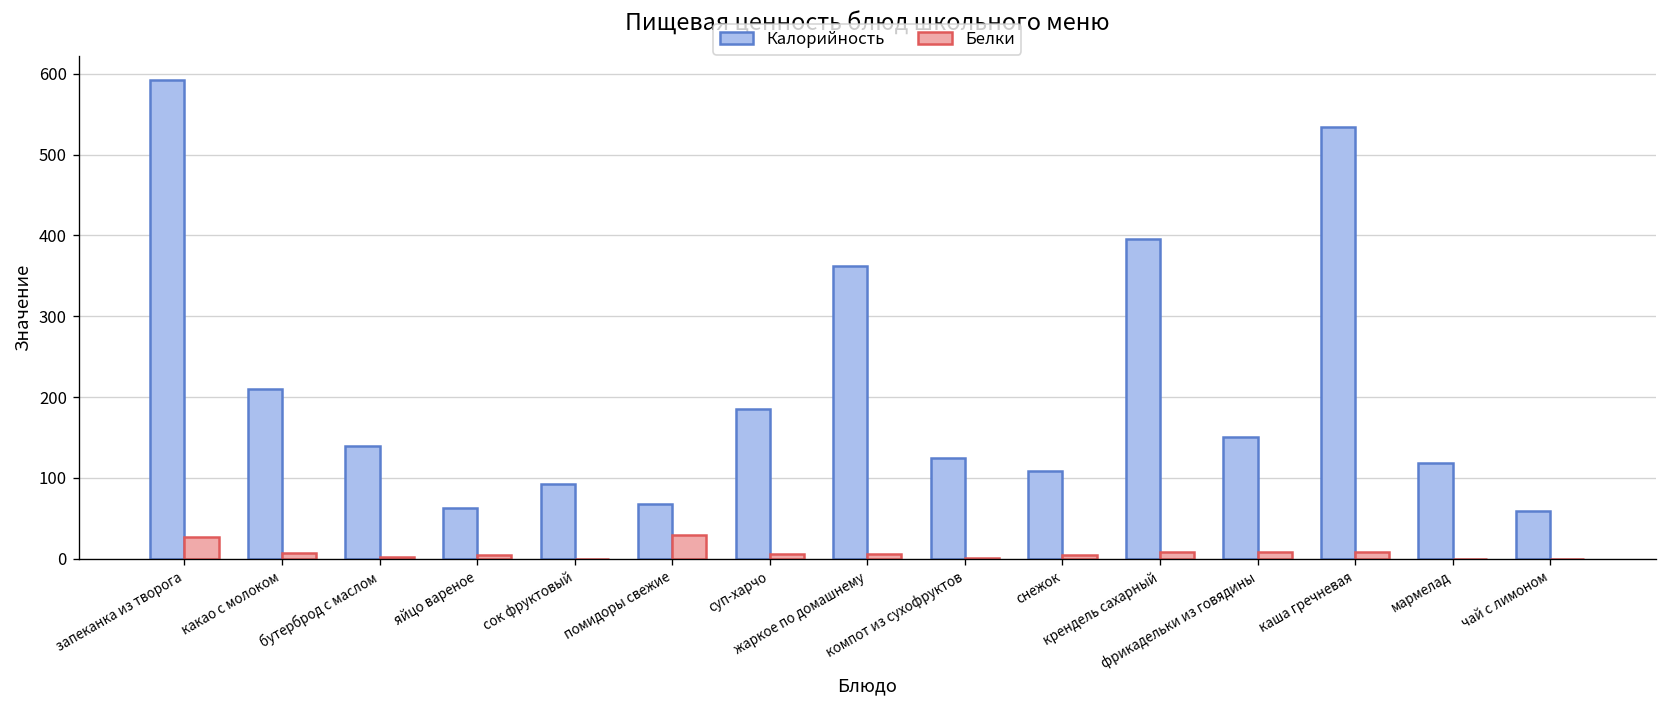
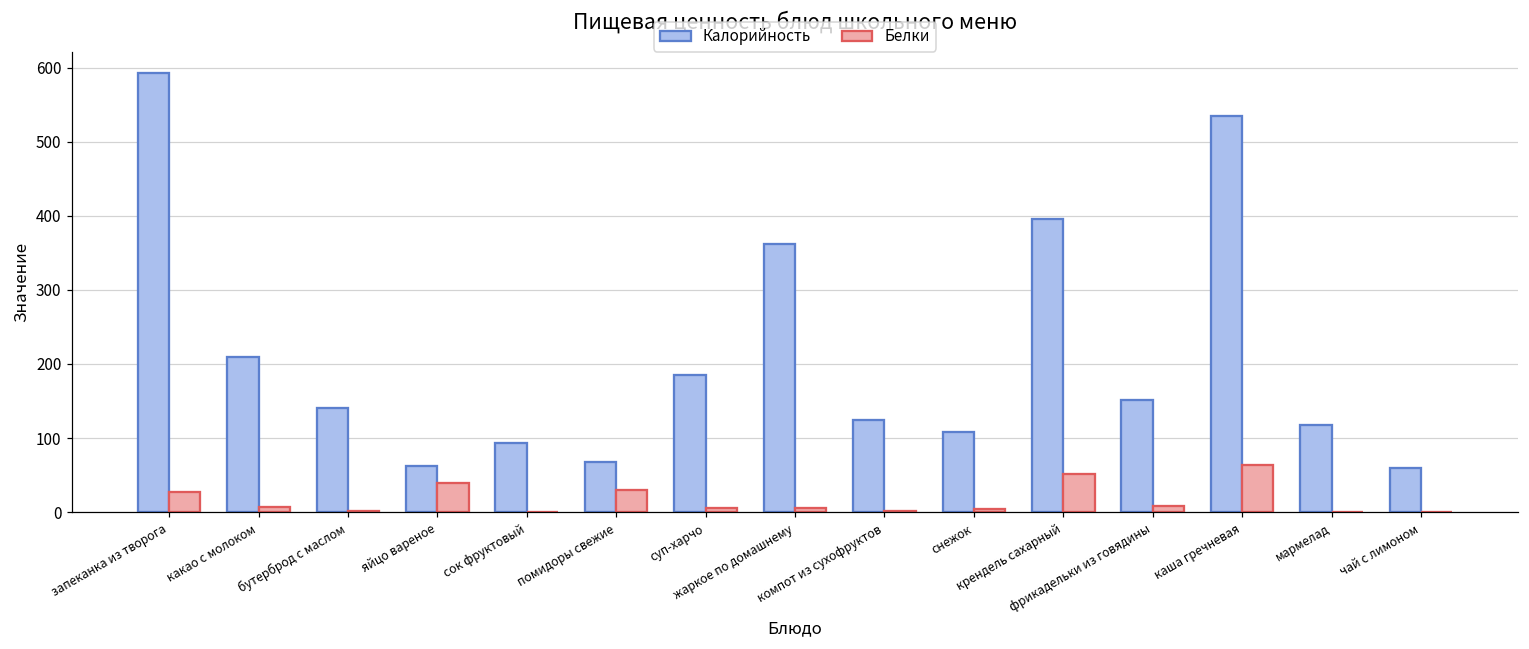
Белки, яйцо вареное: 10 -> 40
Белки, крендель сахарный: 10 -> 50
Белки, каша гречневая: 10 -> 60
